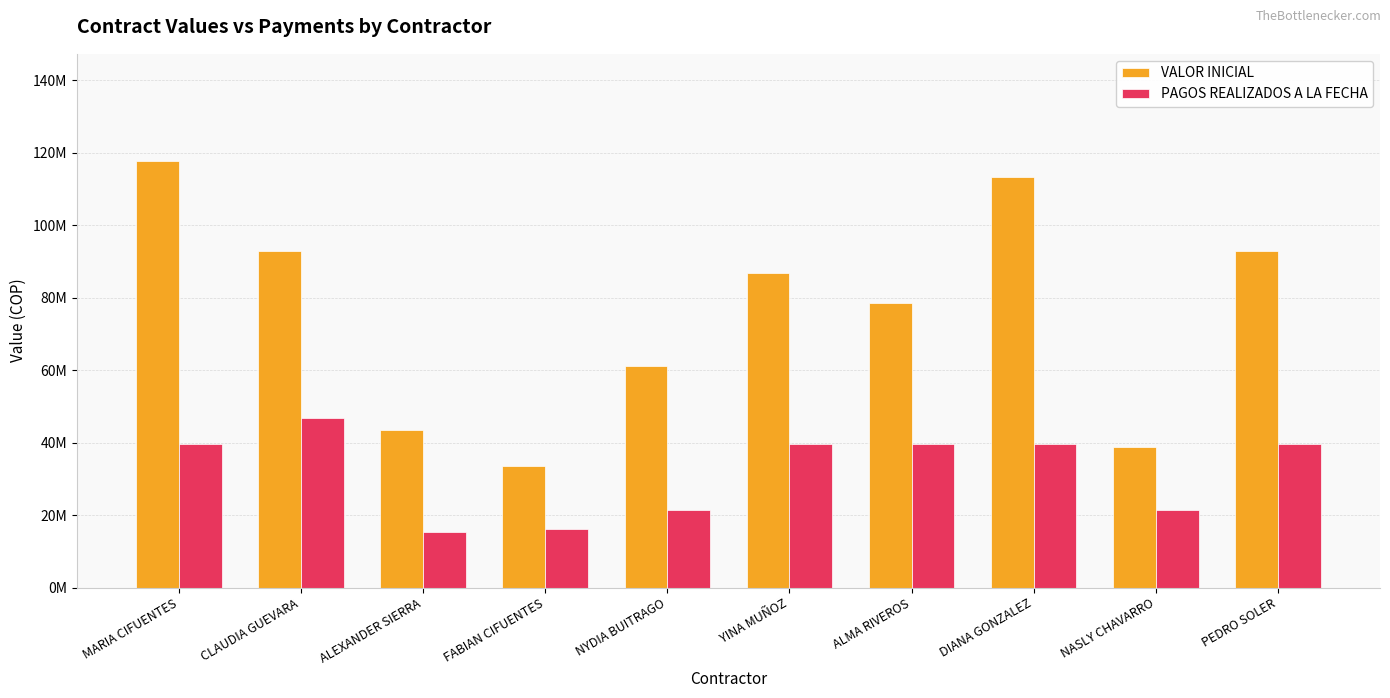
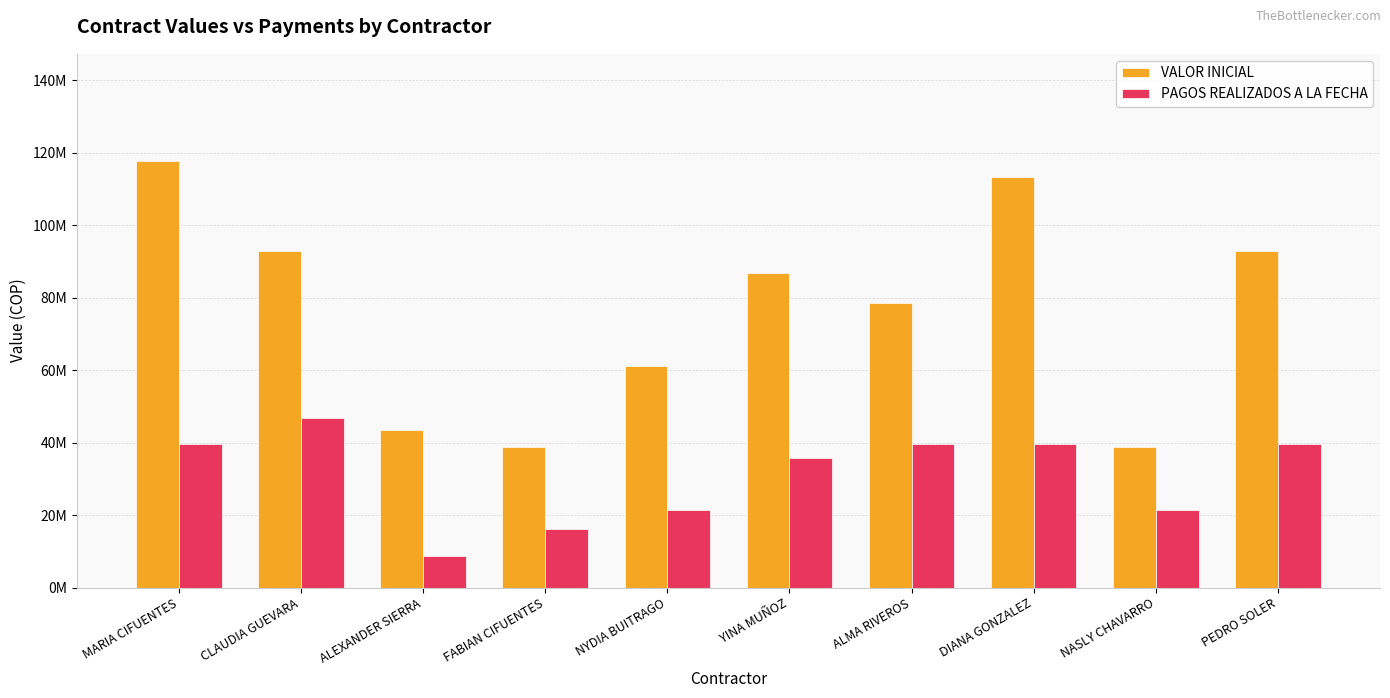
PAGOS REALIZADOS A LA FECHA, ALEXANDER SIERRA: 15000000 -> 9000000
VALOR INICIAL, FABIAN CIFUENTES: 34000000 -> 39000000
PAGOS REALIZADOS A LA FECHA, YINA MUÑOZ: 40000000 -> 36000000
